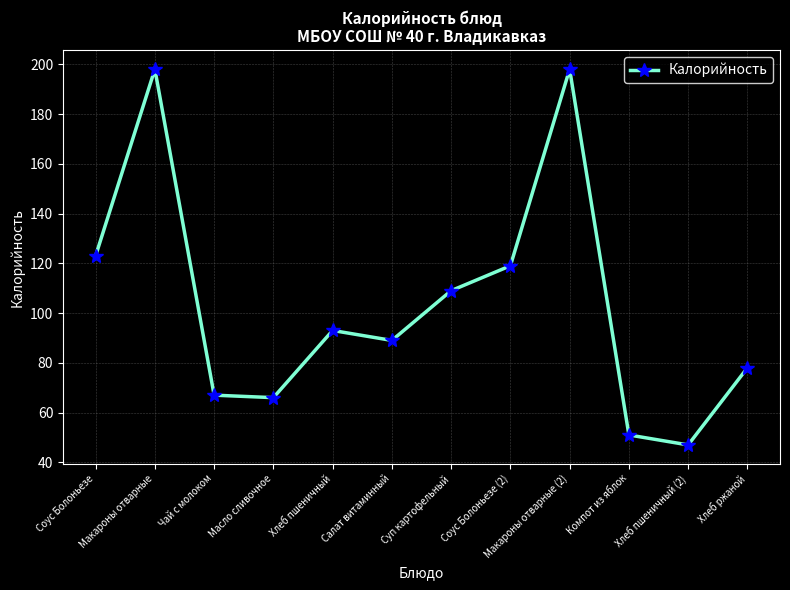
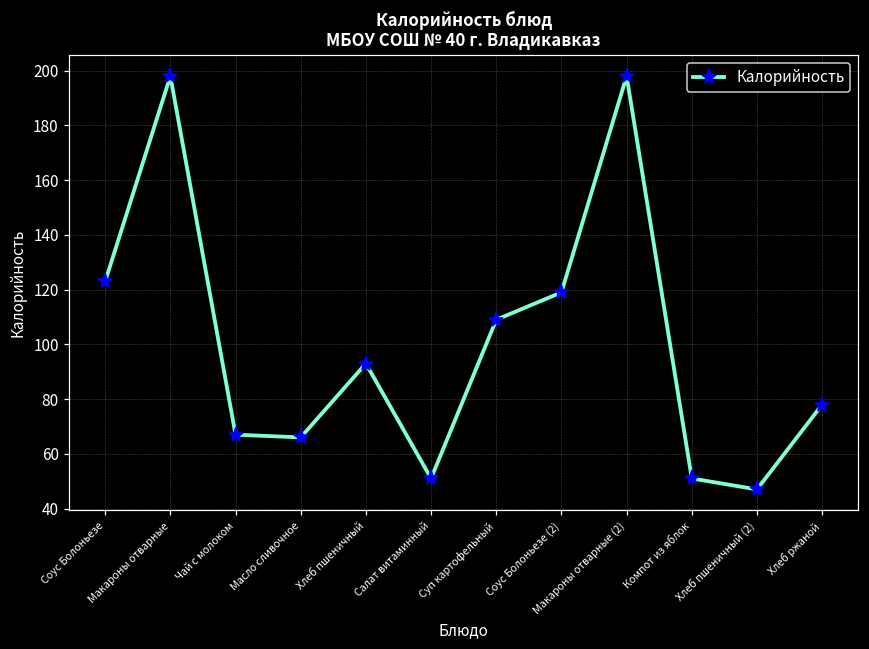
Салат витаминный: 89 -> 51
